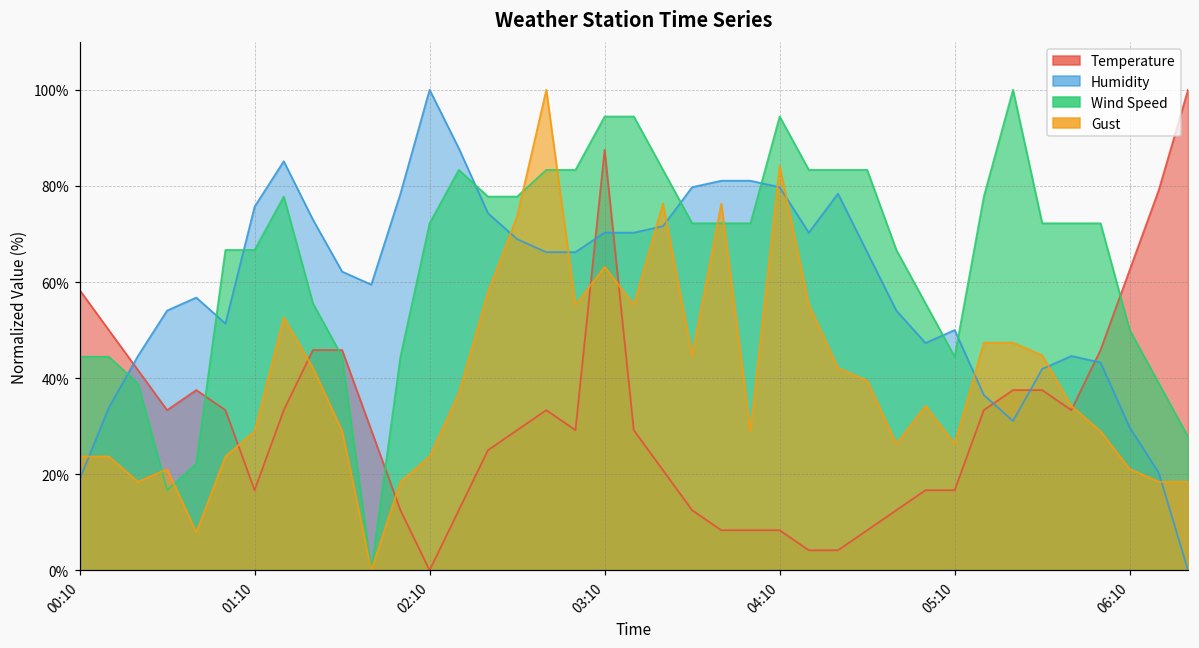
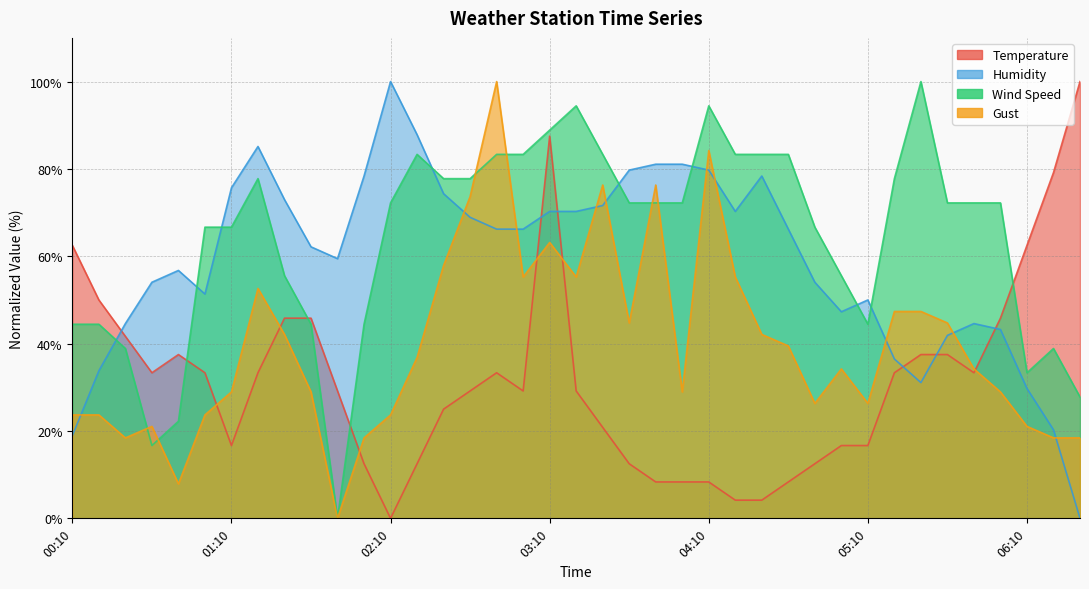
Temperature, 00:10: 58% -> 63%
Wind Speed, 03:10: 94% -> 89%
Wind Speed, 06:10: 50% -> 33%
